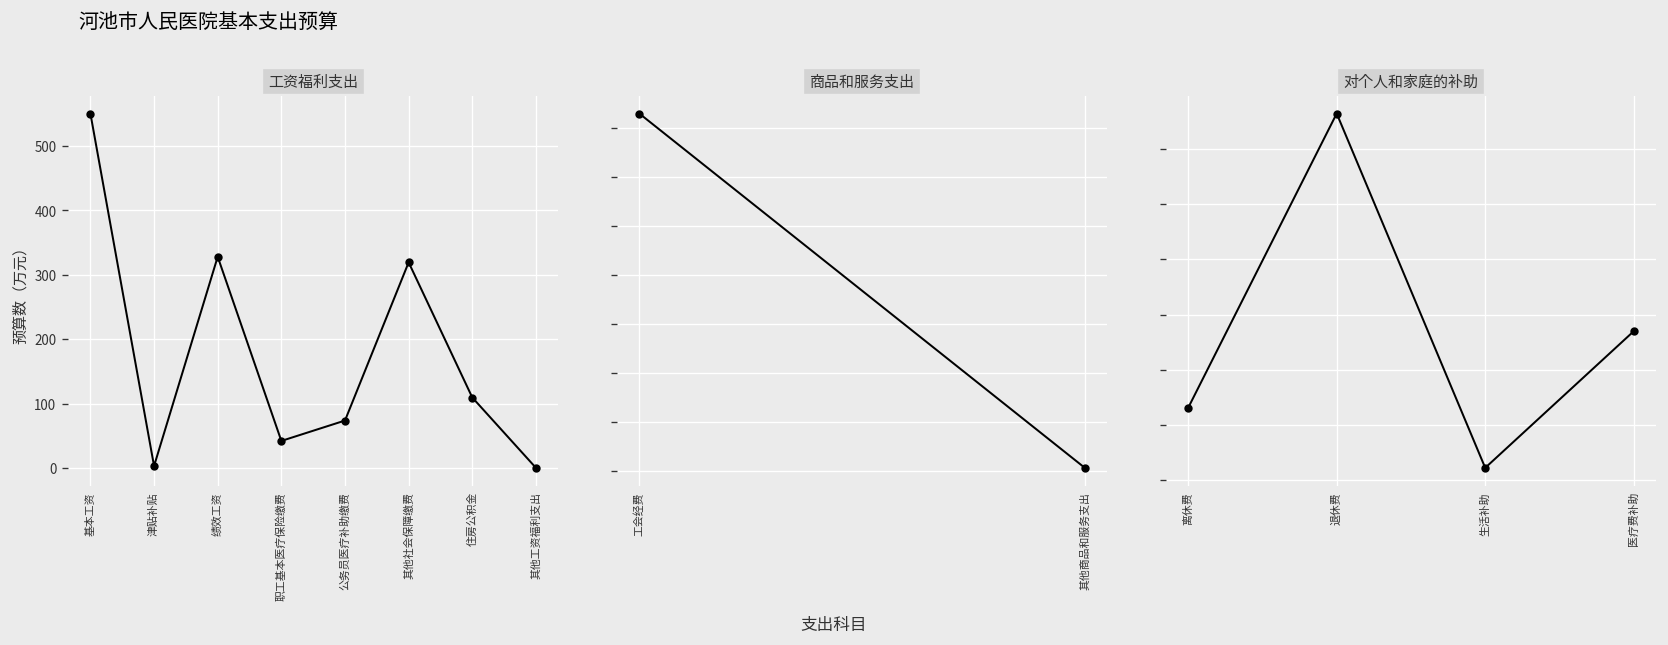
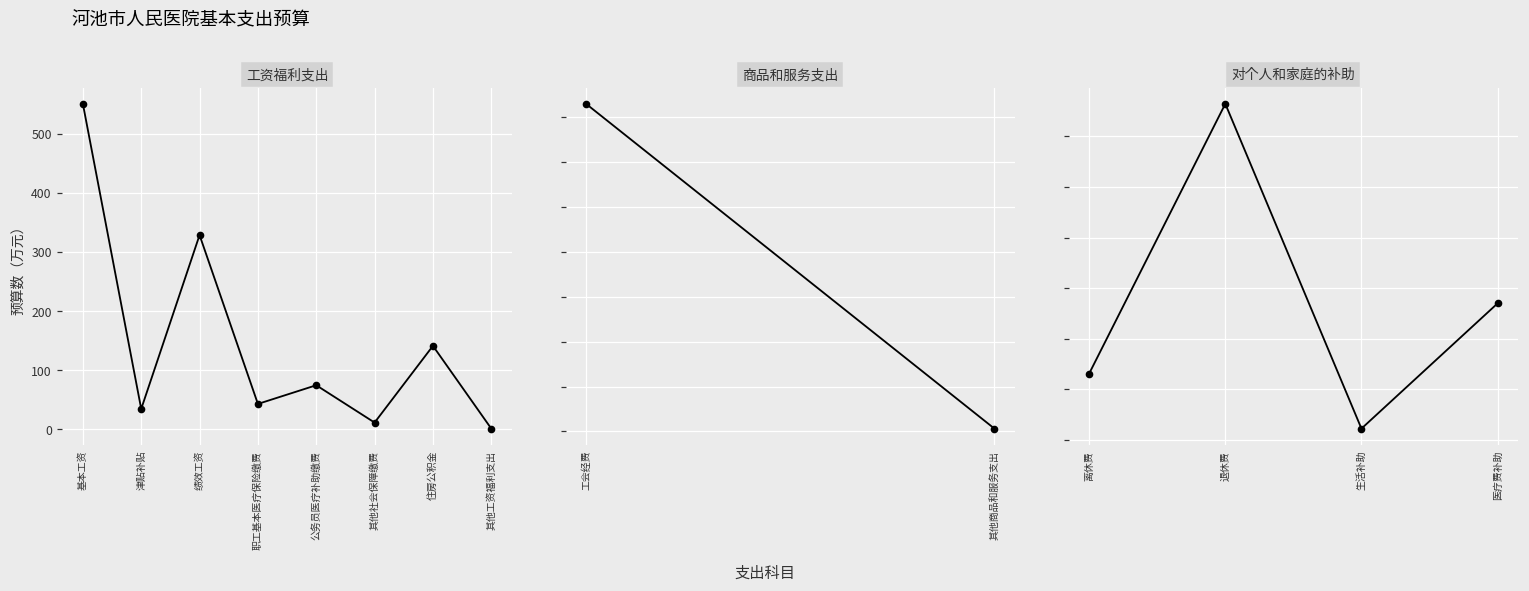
工资福利支出, 津贴补贴: 0 -> 30
工资福利支出, 其他社会保障缴费: 320 -> 10
工资福利支出, 住房公积金: 110 -> 140
